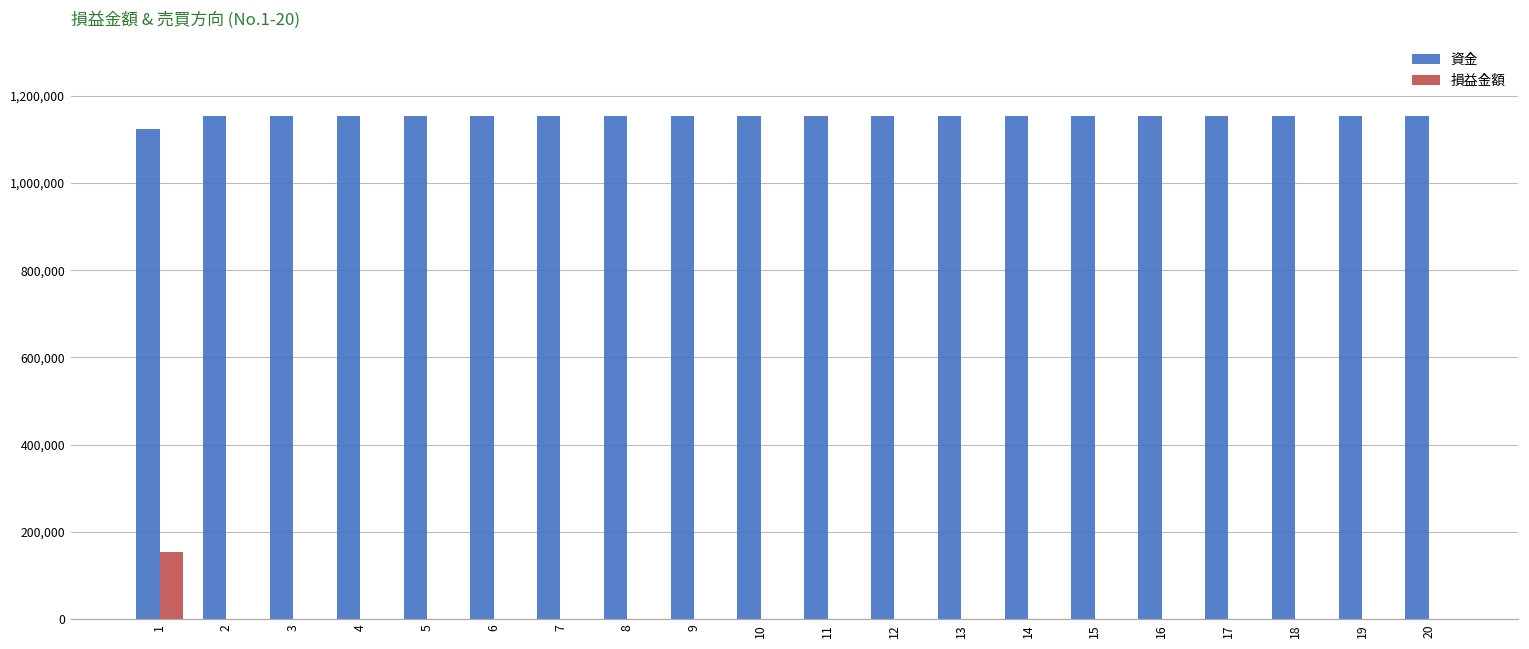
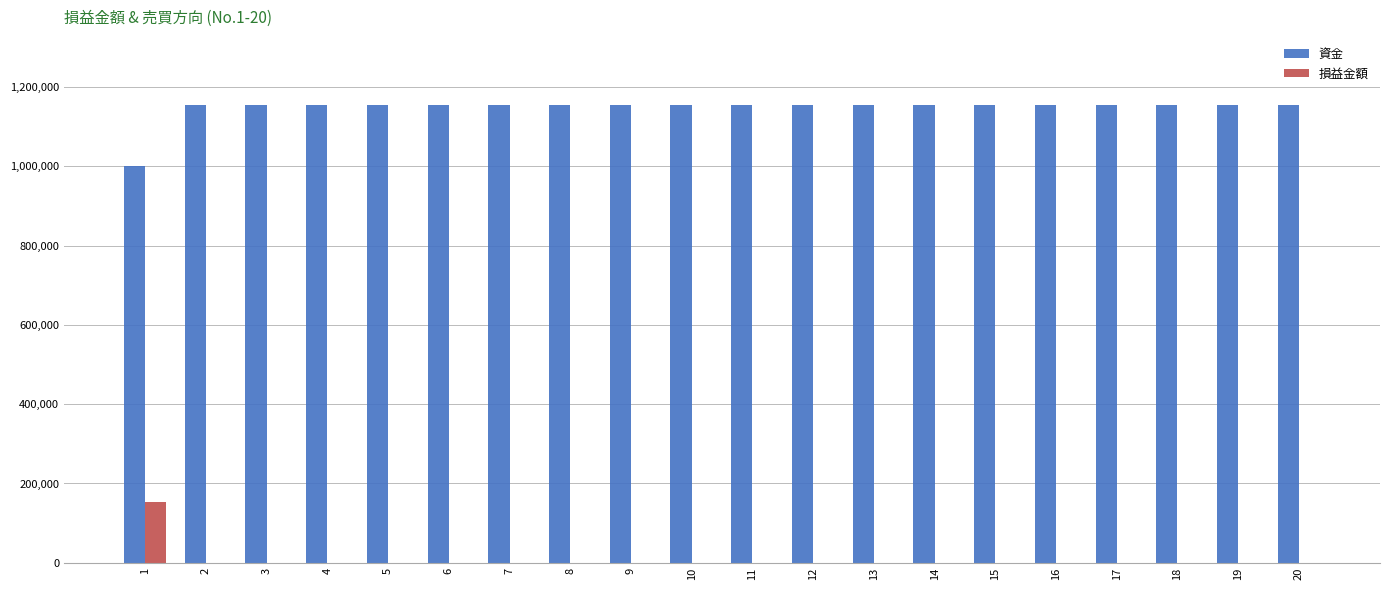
資金, 1: 1,120,000 -> 1,000,000
